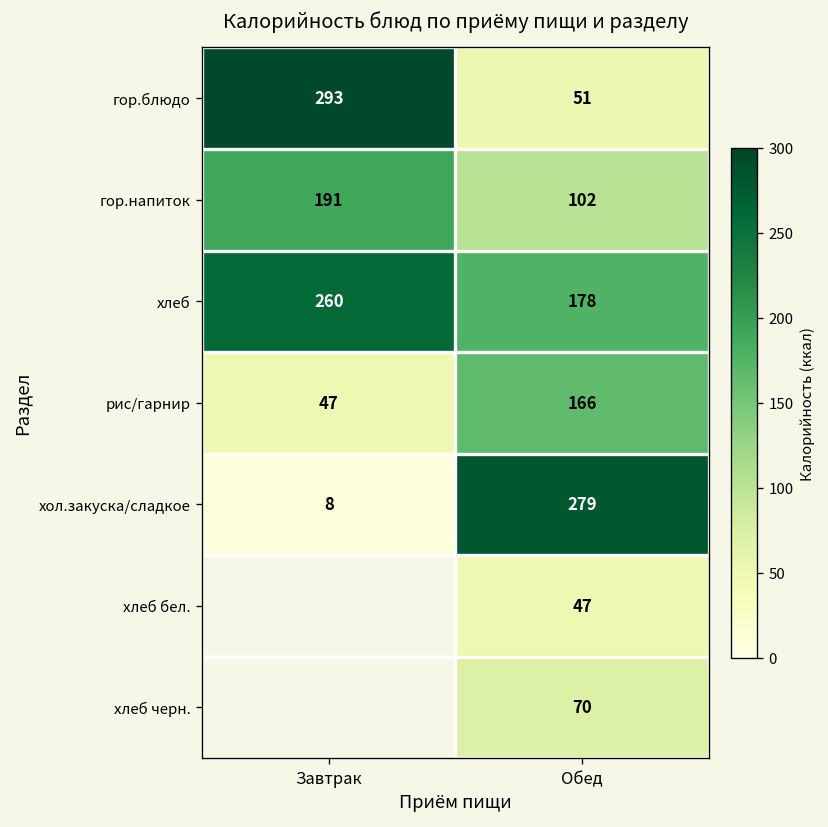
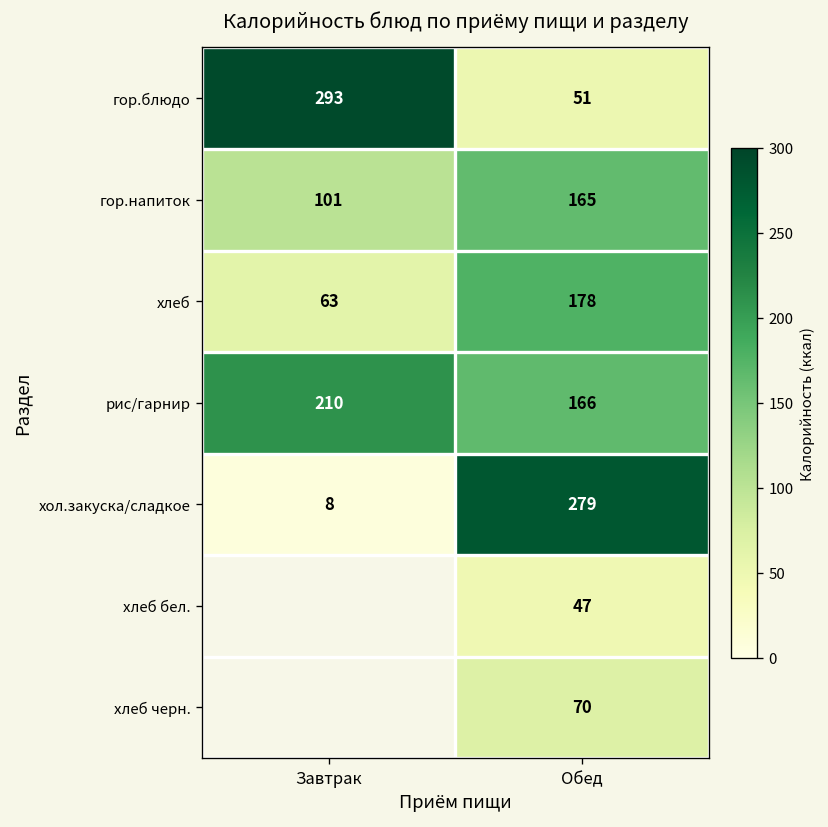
гор.напиток, Завтрак: 191 -> 101
гор.напиток, Обед: 102 -> 165
хлеб, Завтрак: 260 -> 63
рис/гарнир, Завтрак: 47 -> 210
